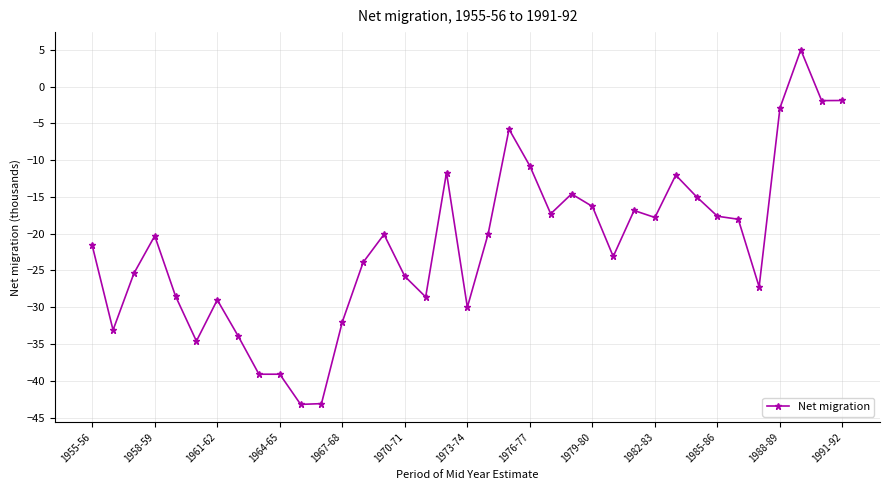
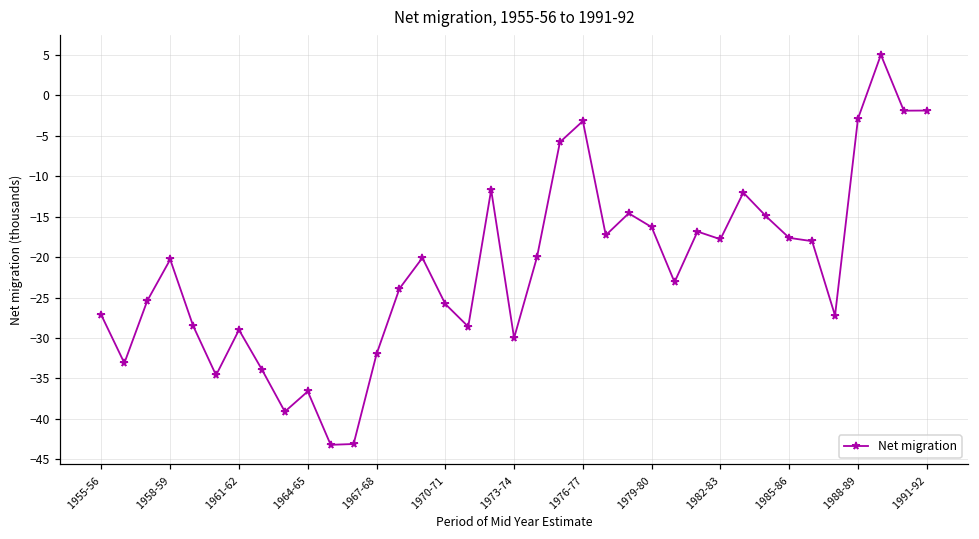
1955-56: -22 -> -27
1964-65: -39 -> -37
1976-77: -11 -> -3
